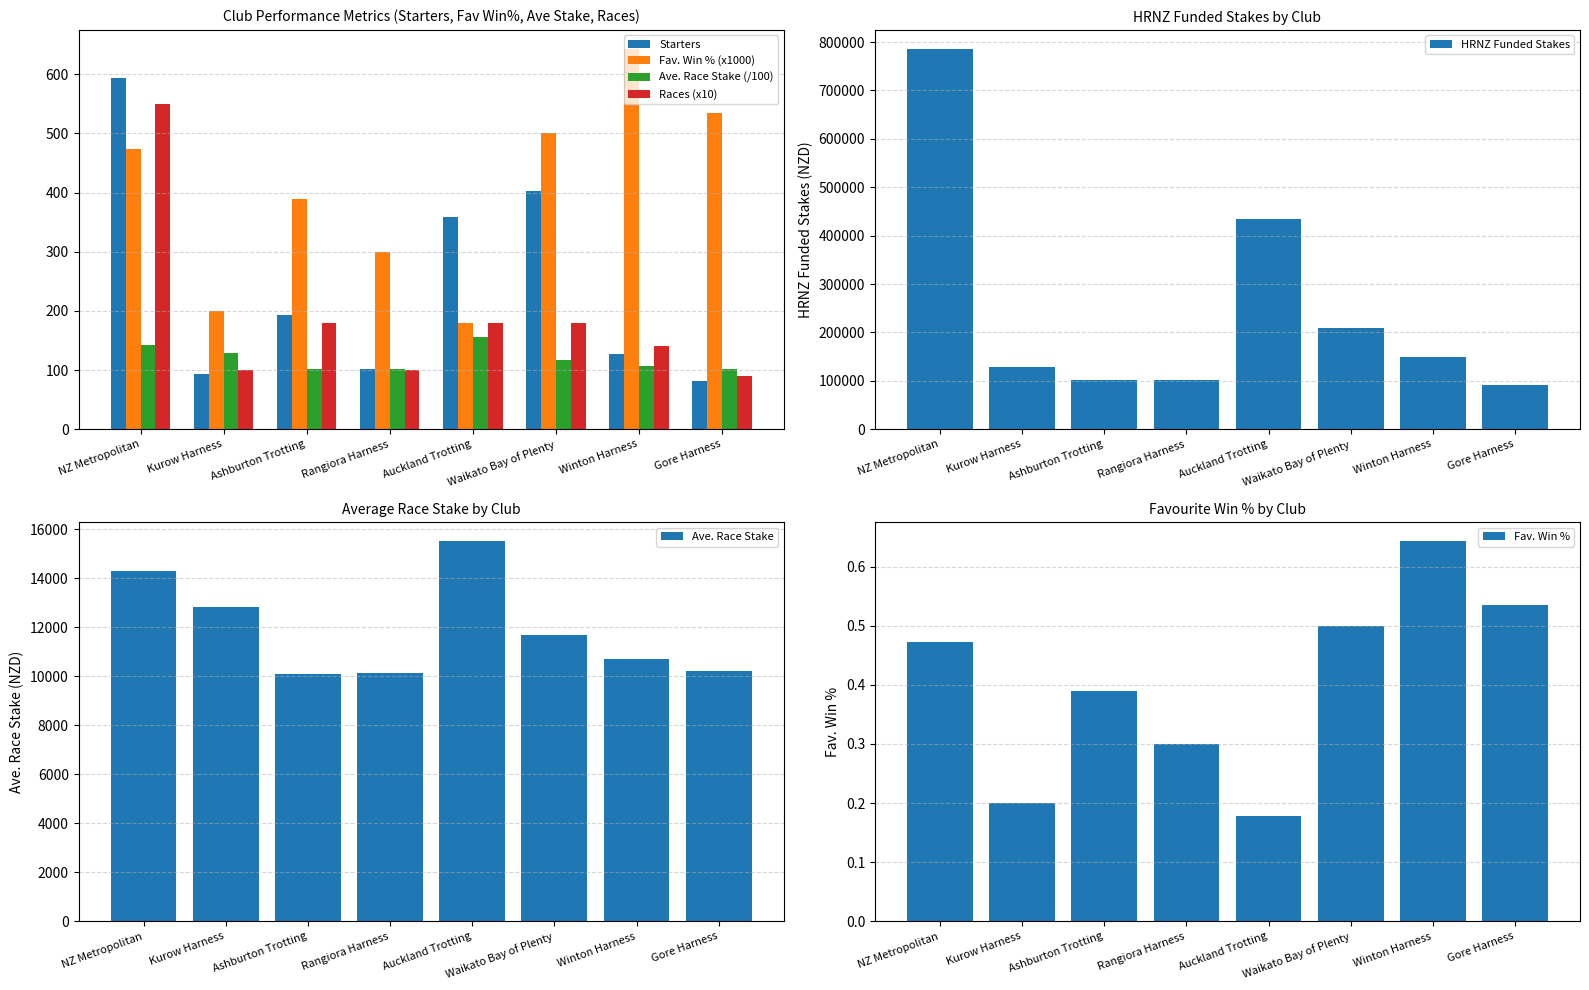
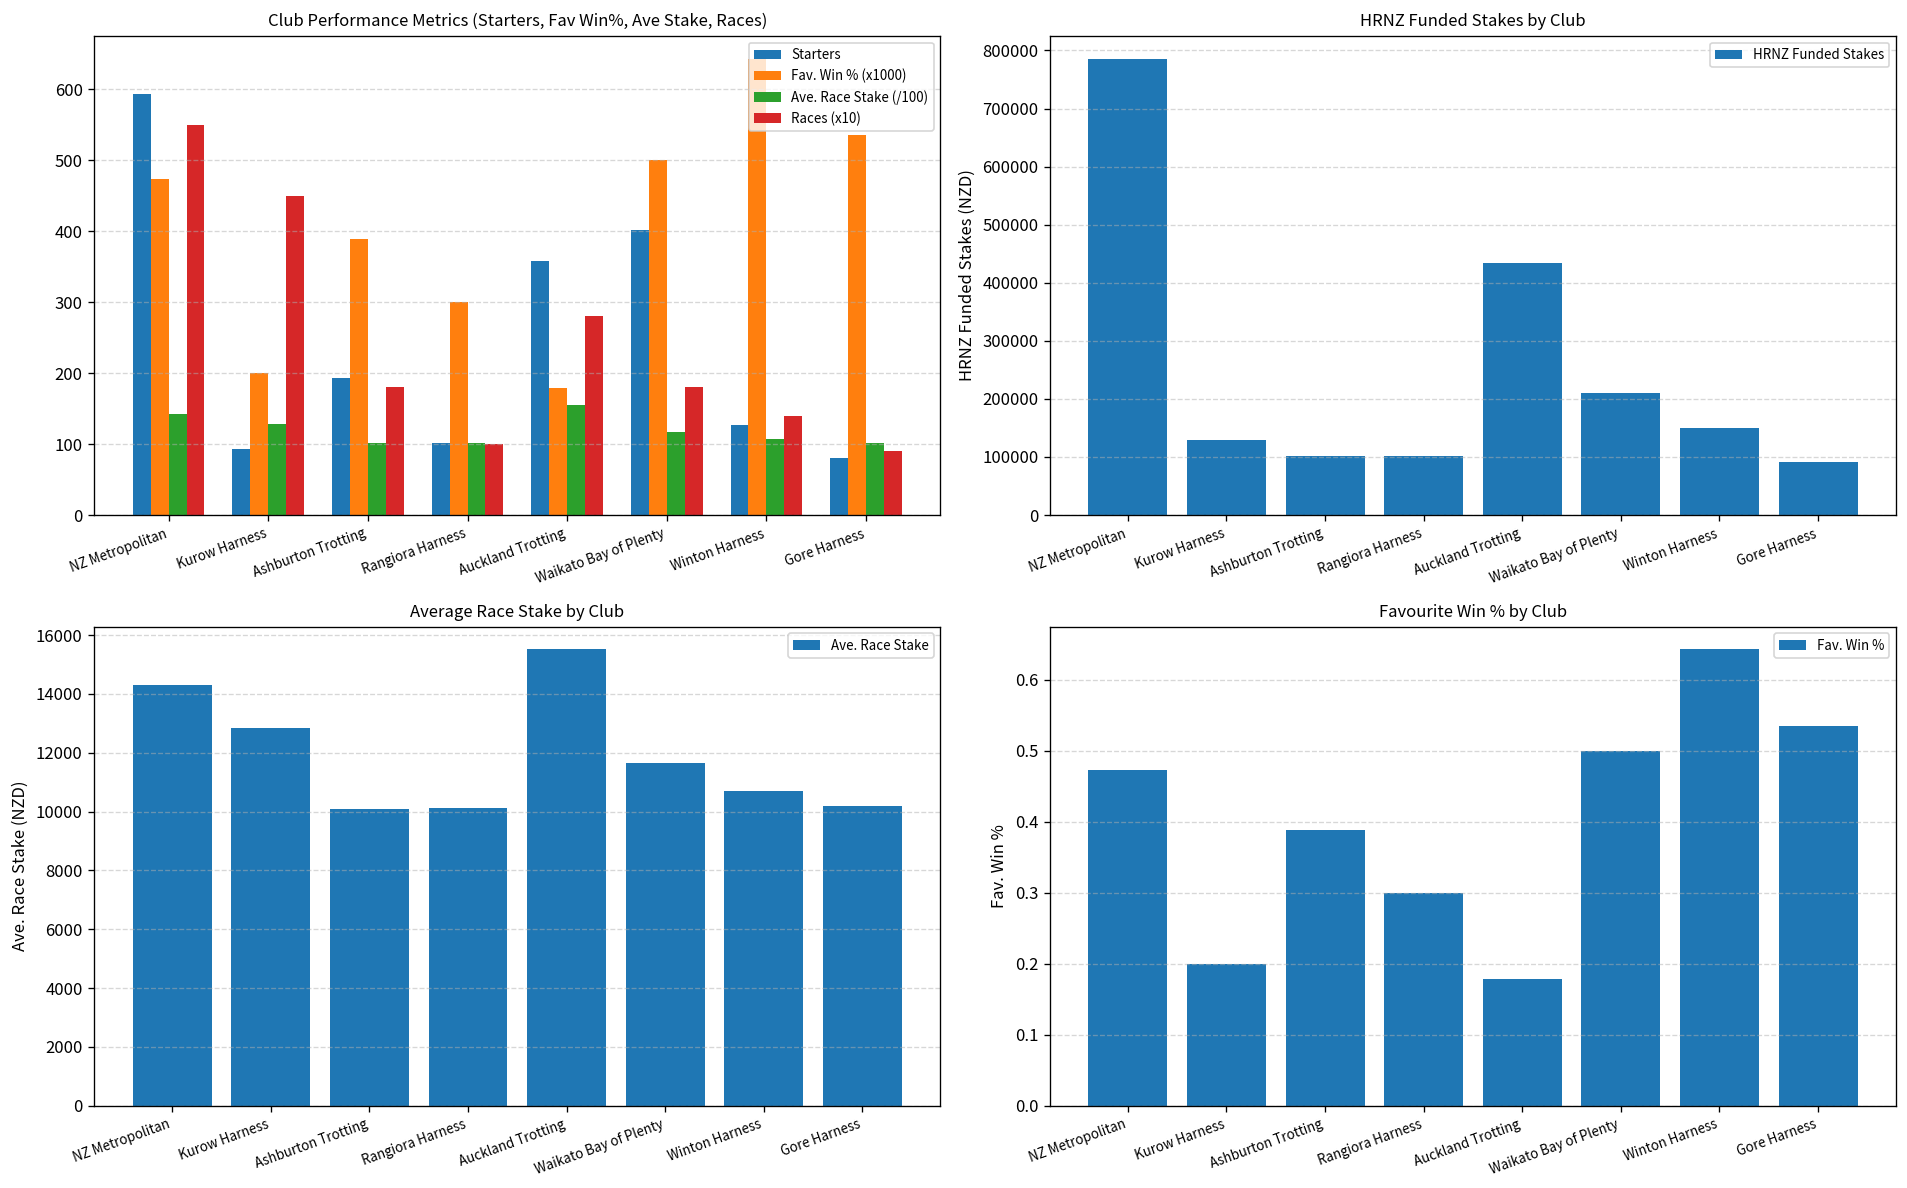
Club Performance Metrics (Starters, Fav Win%, Ave Stake, Races), Races (x10), Kurow Harness: 100 -> 450
Club Performance Metrics (Starters, Fav Win%, Ave Stake, Races), Races (x10), Auckland Trotting: 180 -> 280
